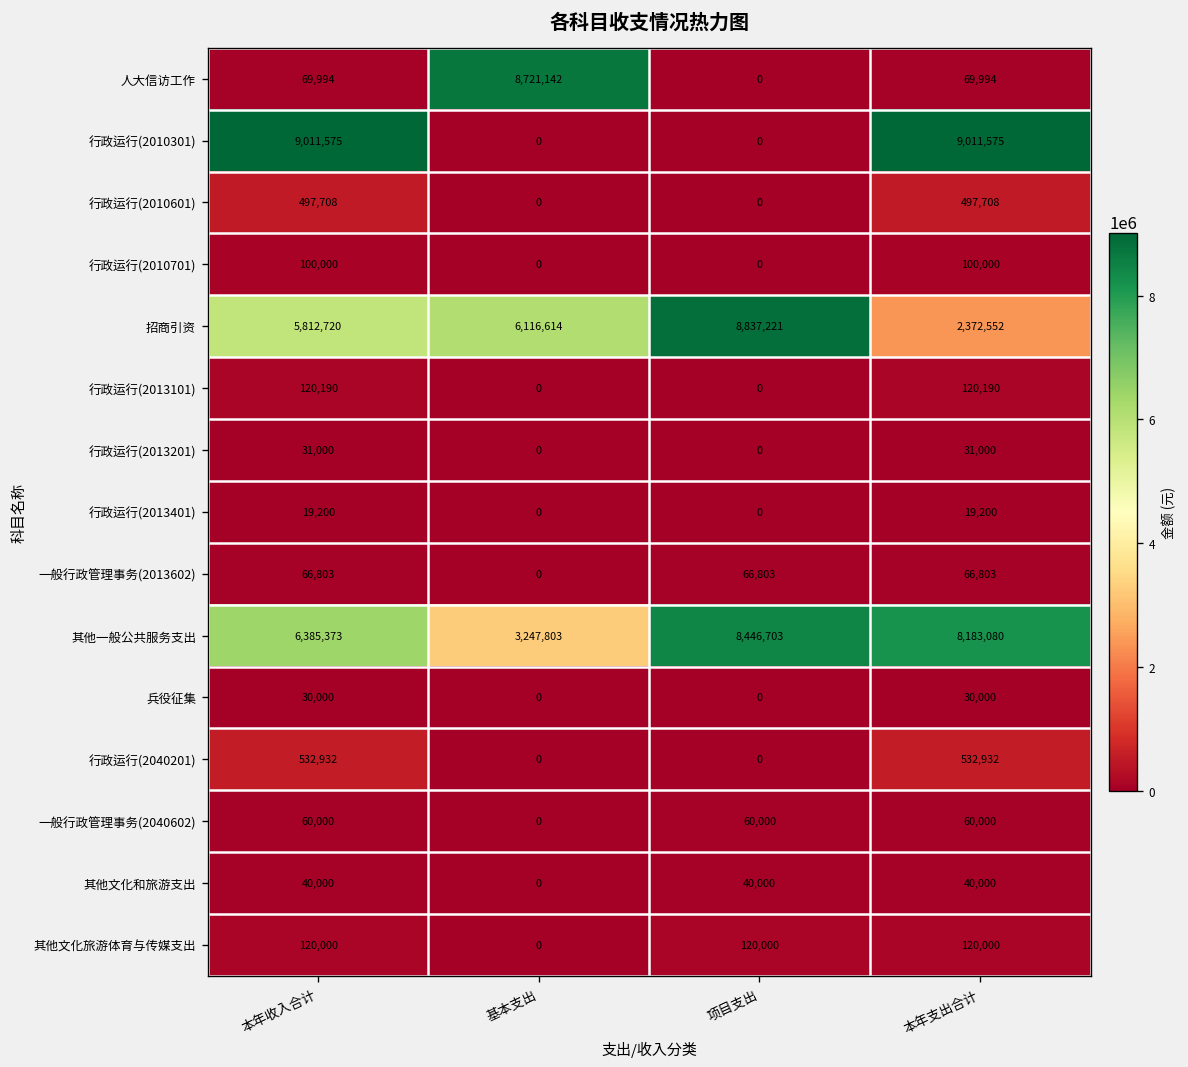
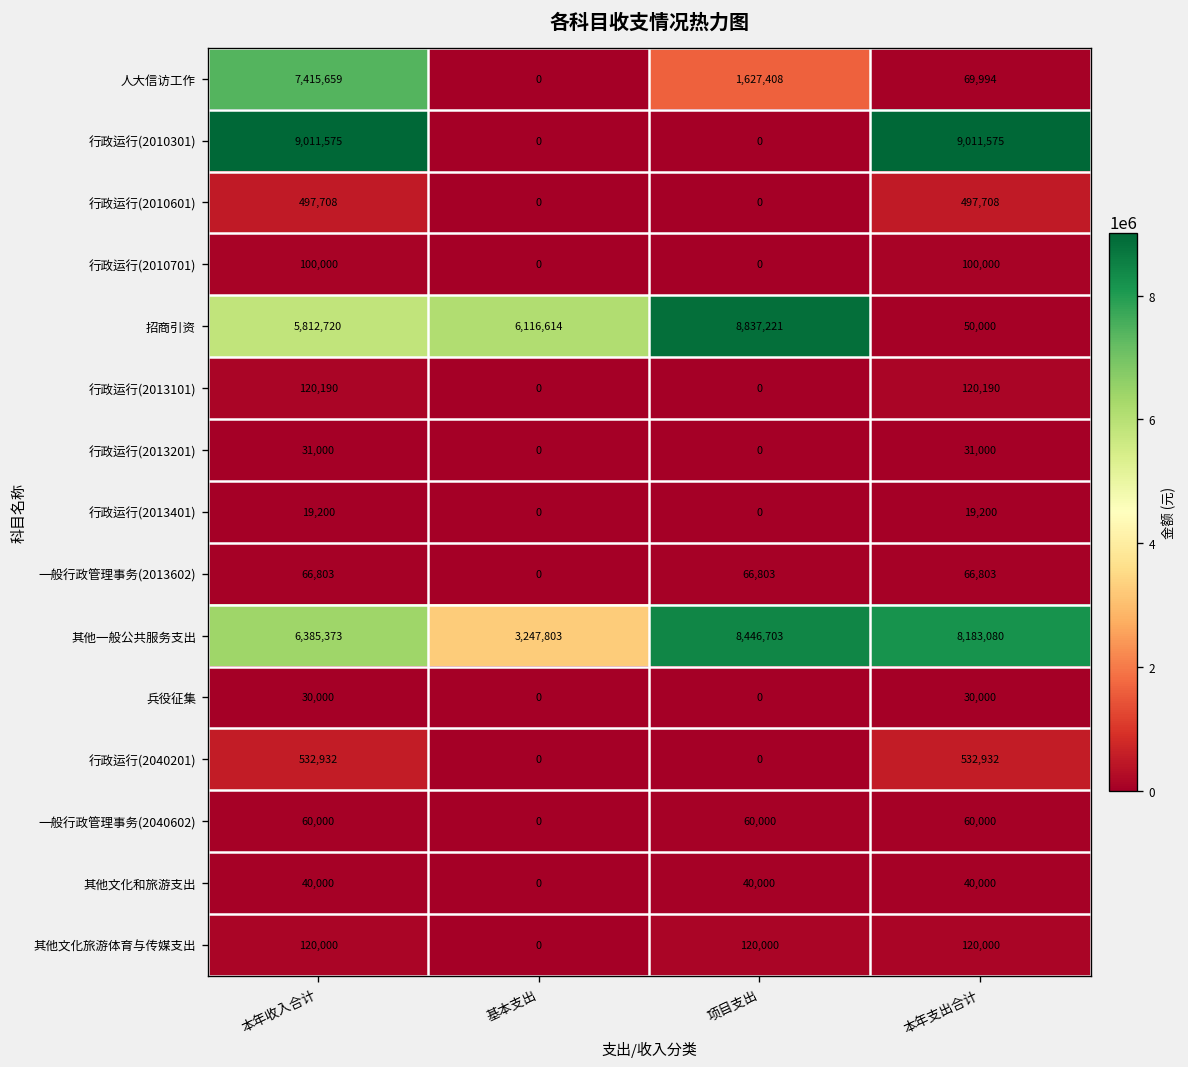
人大信访工作, 本年收入合计: 69,994 -> 7,415,659
人大信访工作, 基本支出: 8,721,142 -> 0
人大信访工作, 项目支出: 0 -> 1,627,408
招商引资, 本年支出合计: 2,372,552 -> 50,000
